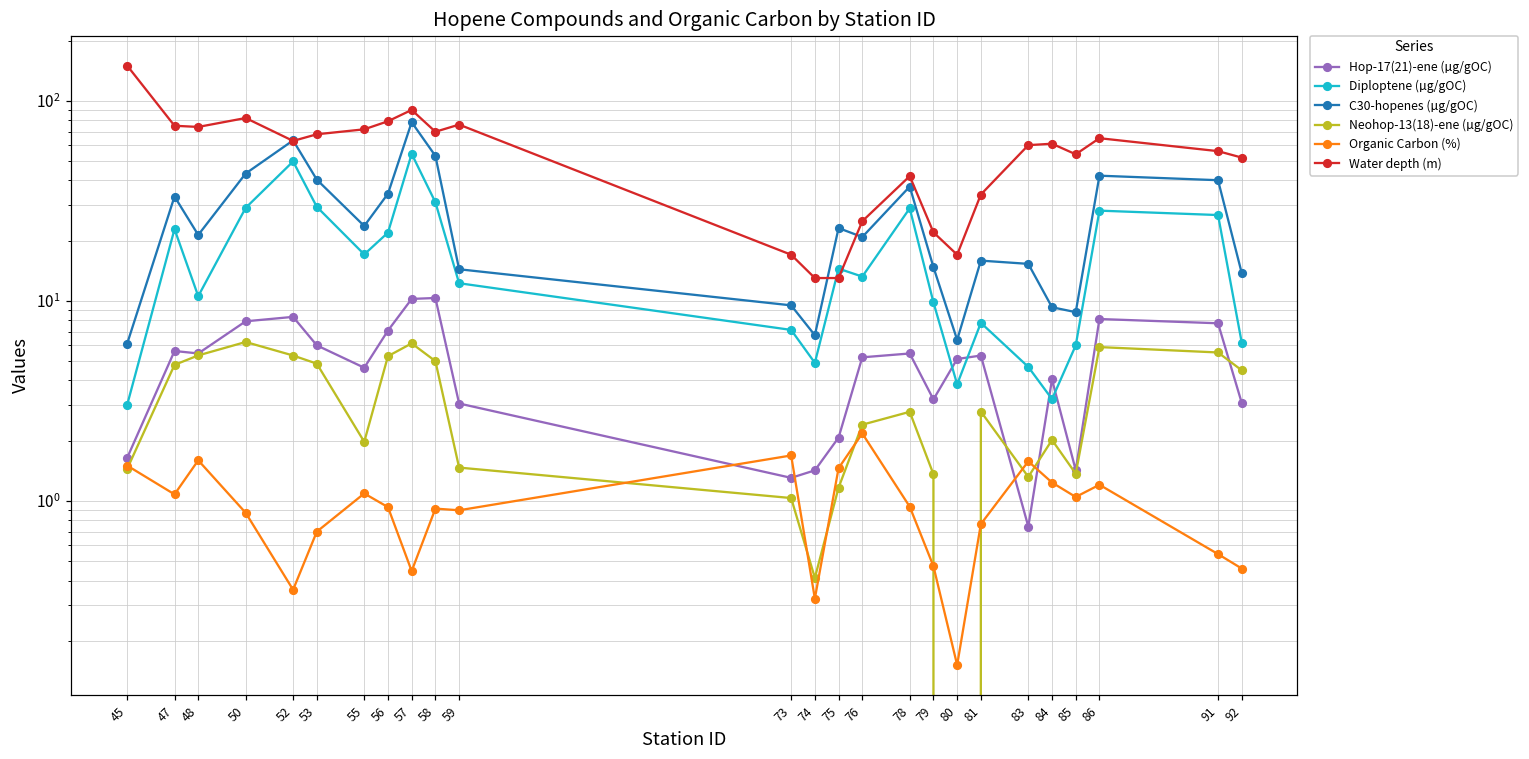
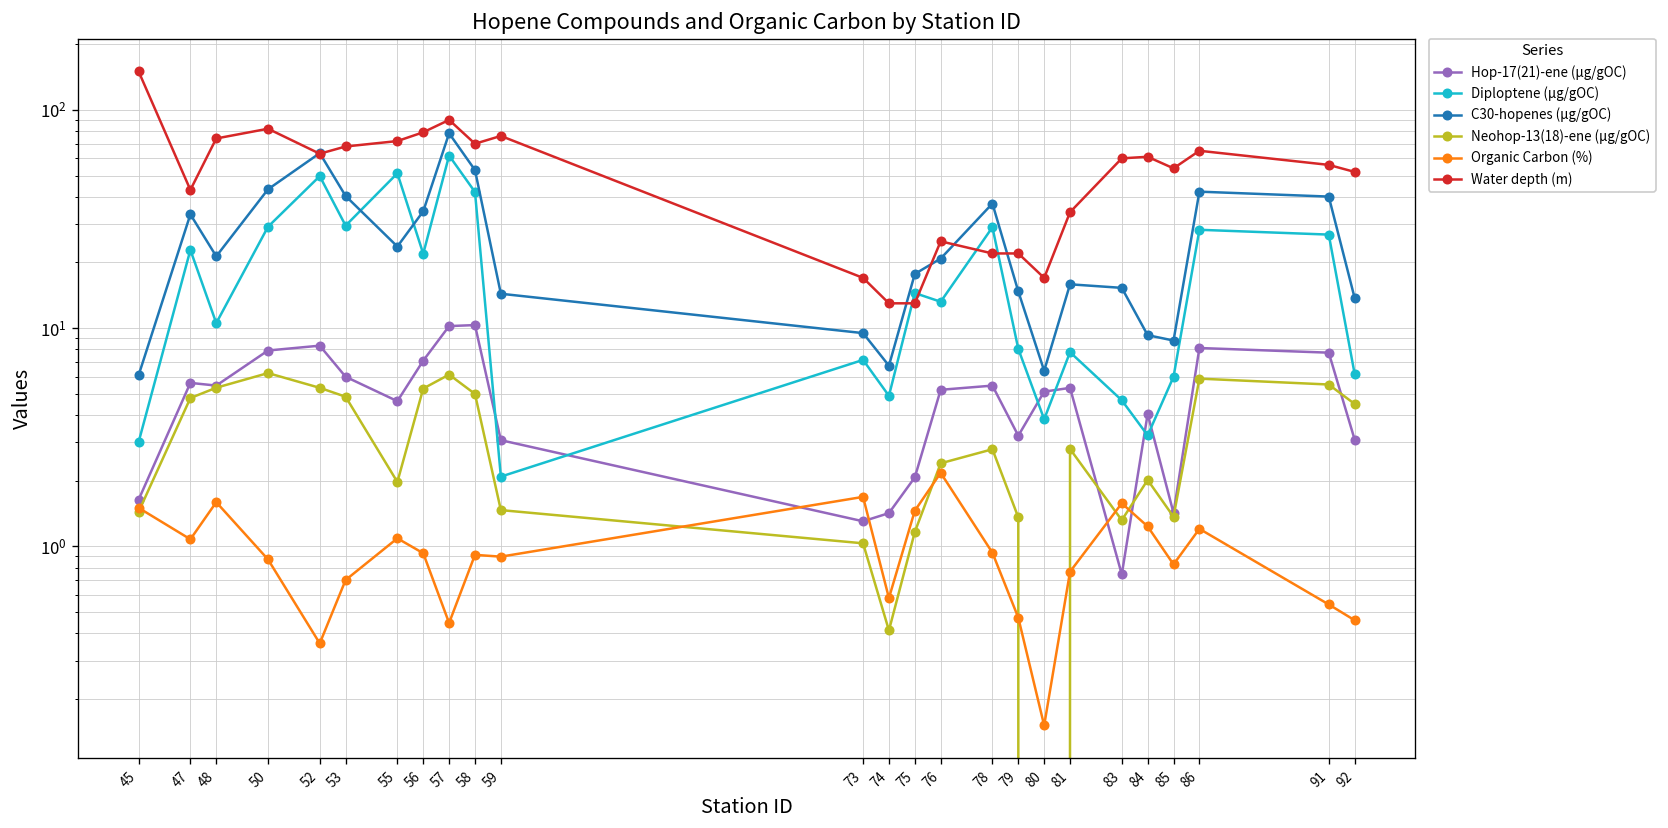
Water depth (m), 47: 75 -> 43
Diploptene (µg/gOC), 55: 17 -> 51
Diploptene (µg/gOC), 57: 54 -> 62
Diploptene (µg/gOC), 58: 31 -> 42
Diploptene (µg/gOC), 59: 12 -> 2.1
Organic Carbon (%), 74: 0.32 -> 0.58
C30-hopenes (µg/gOC), 75: 23 -> 18
Water depth (m), 78: 42 -> 22
Diploptene (µg/gOC), 79: 10 -> 8
Organic Carbon (%), 85: 1.0 -> 0.8
